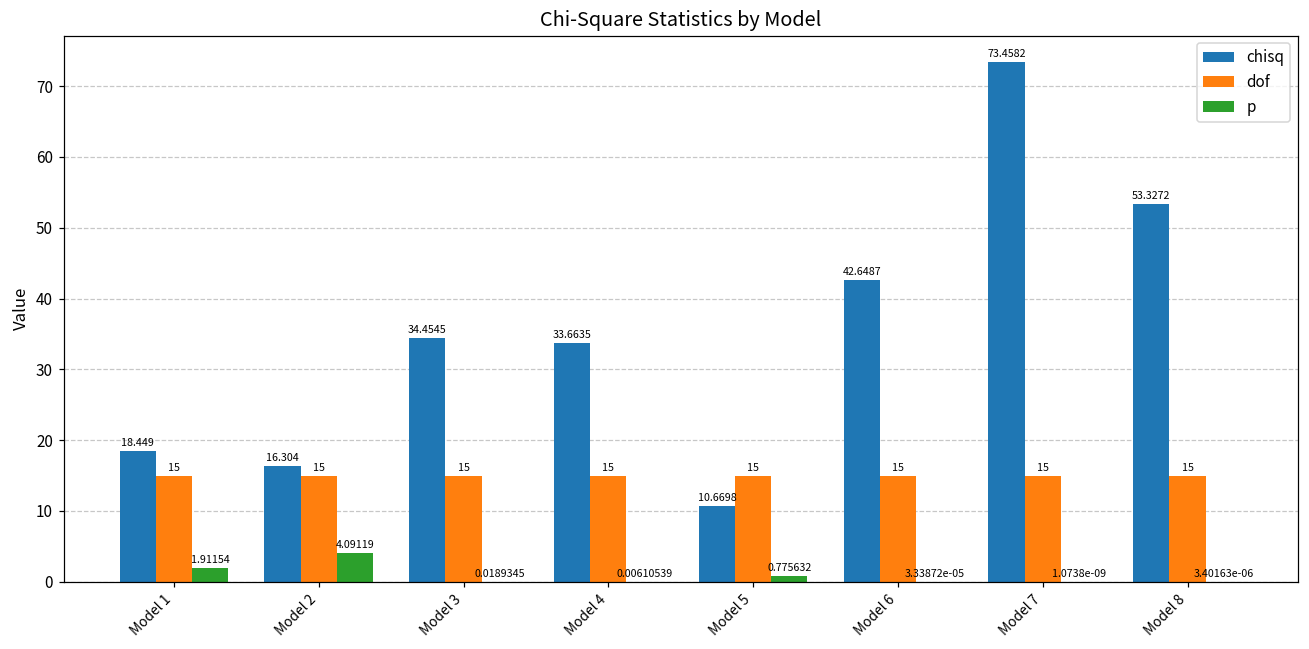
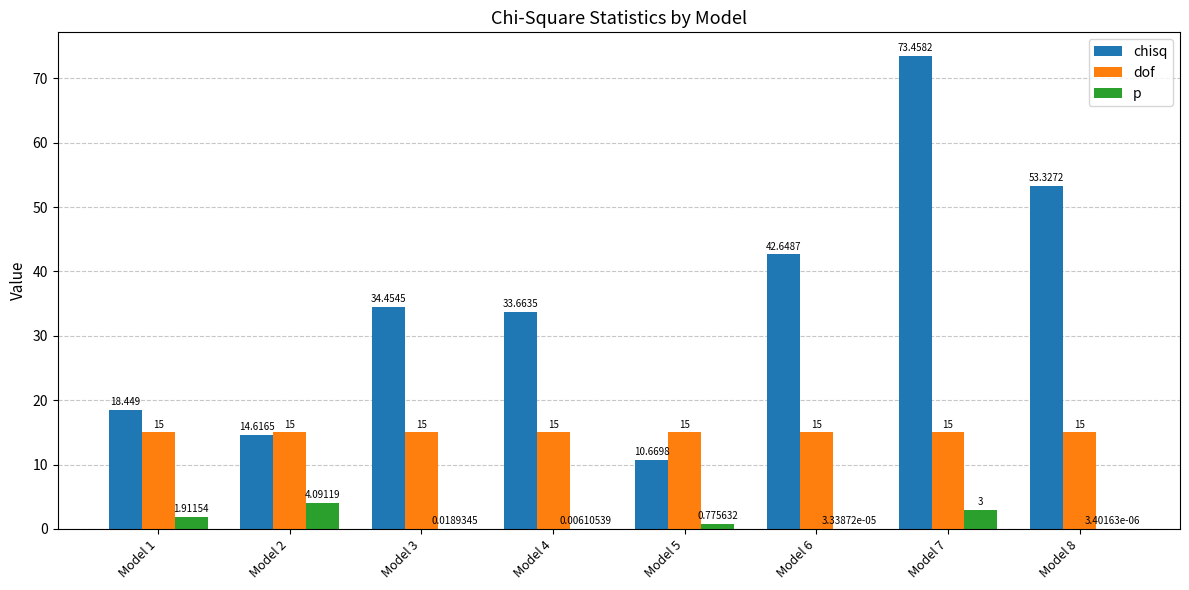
chisq, Model 2: 16.304 -> 14.6165
p, Model 7: 1.0738e-09 -> 3
